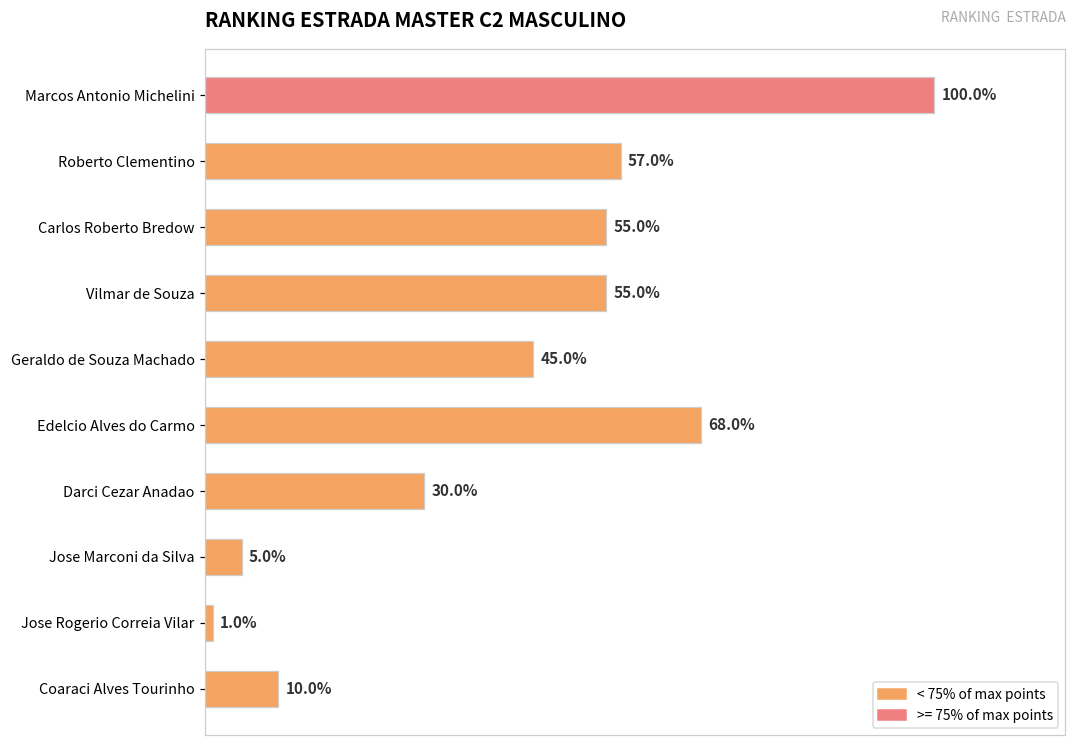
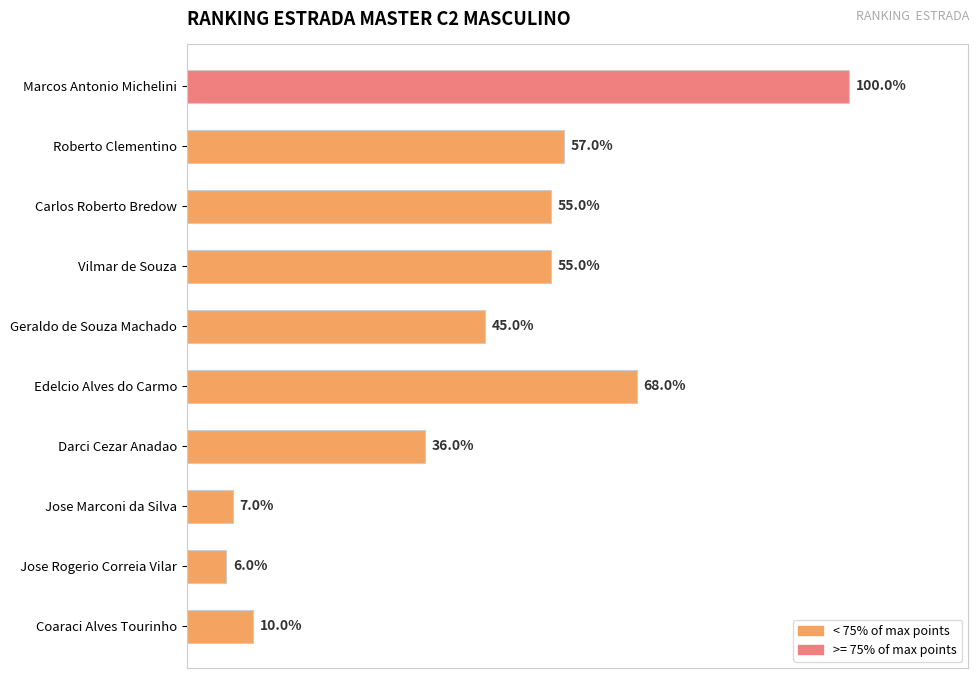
Darci Cezar Anadao: 30.0% -> 36.0%
Jose Marconi da Silva: 5.0% -> 7.0%
Jose Rogerio Correia Vilar: 1.0% -> 6.0%
